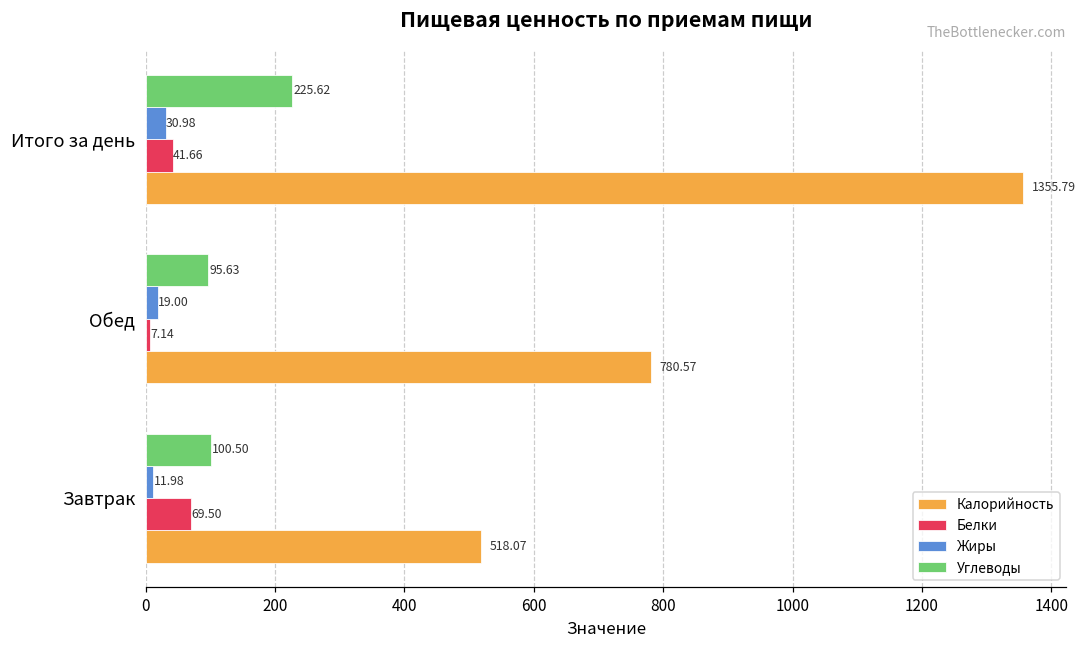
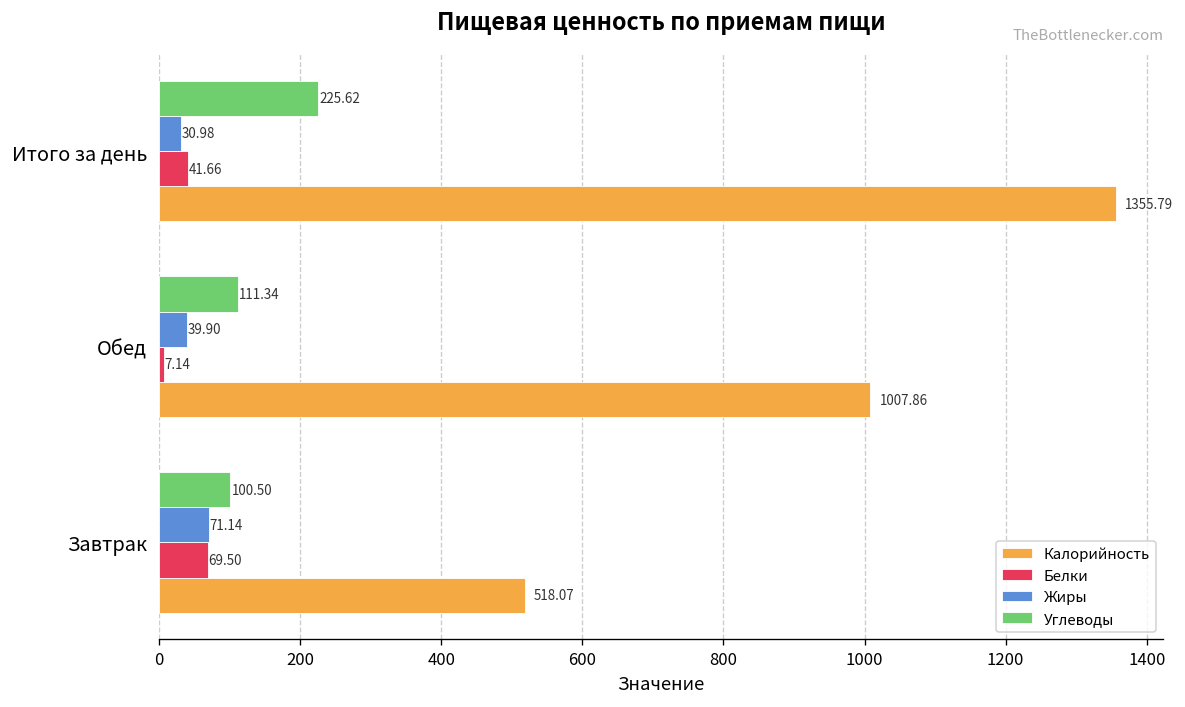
Углеводы, Обед: 95.63 -> 111.34
Жиры, Обед: 19.00 -> 39.90
Калорийность, Обед: 780.57 -> 1007.86
Жиры, Завтрак: 11.98 -> 71.14
